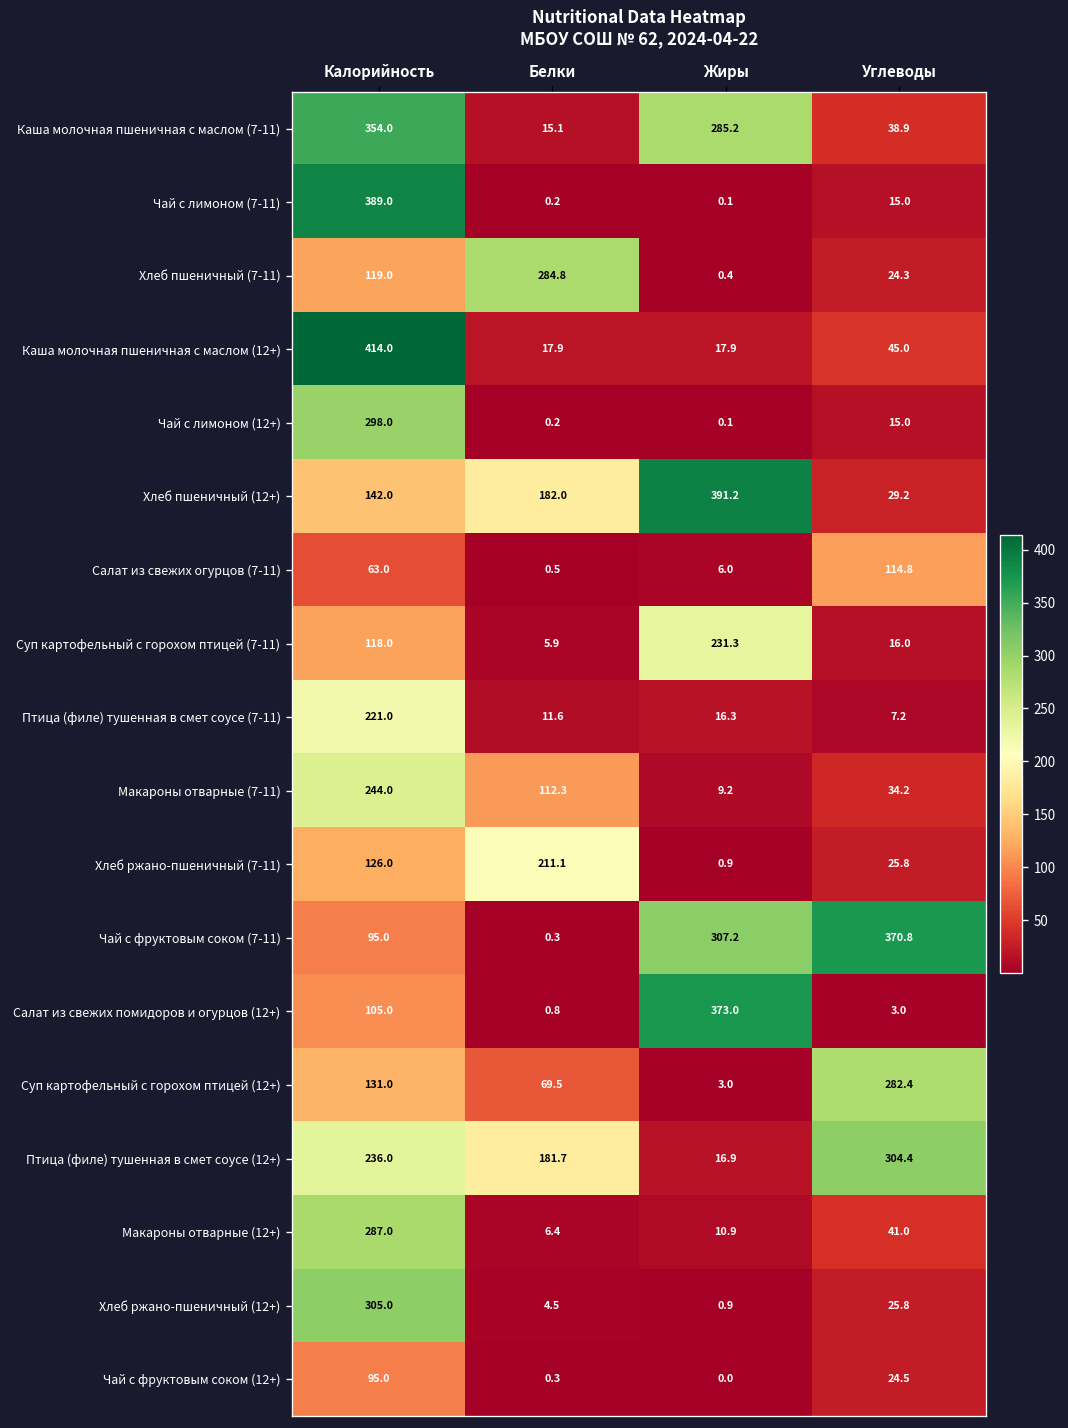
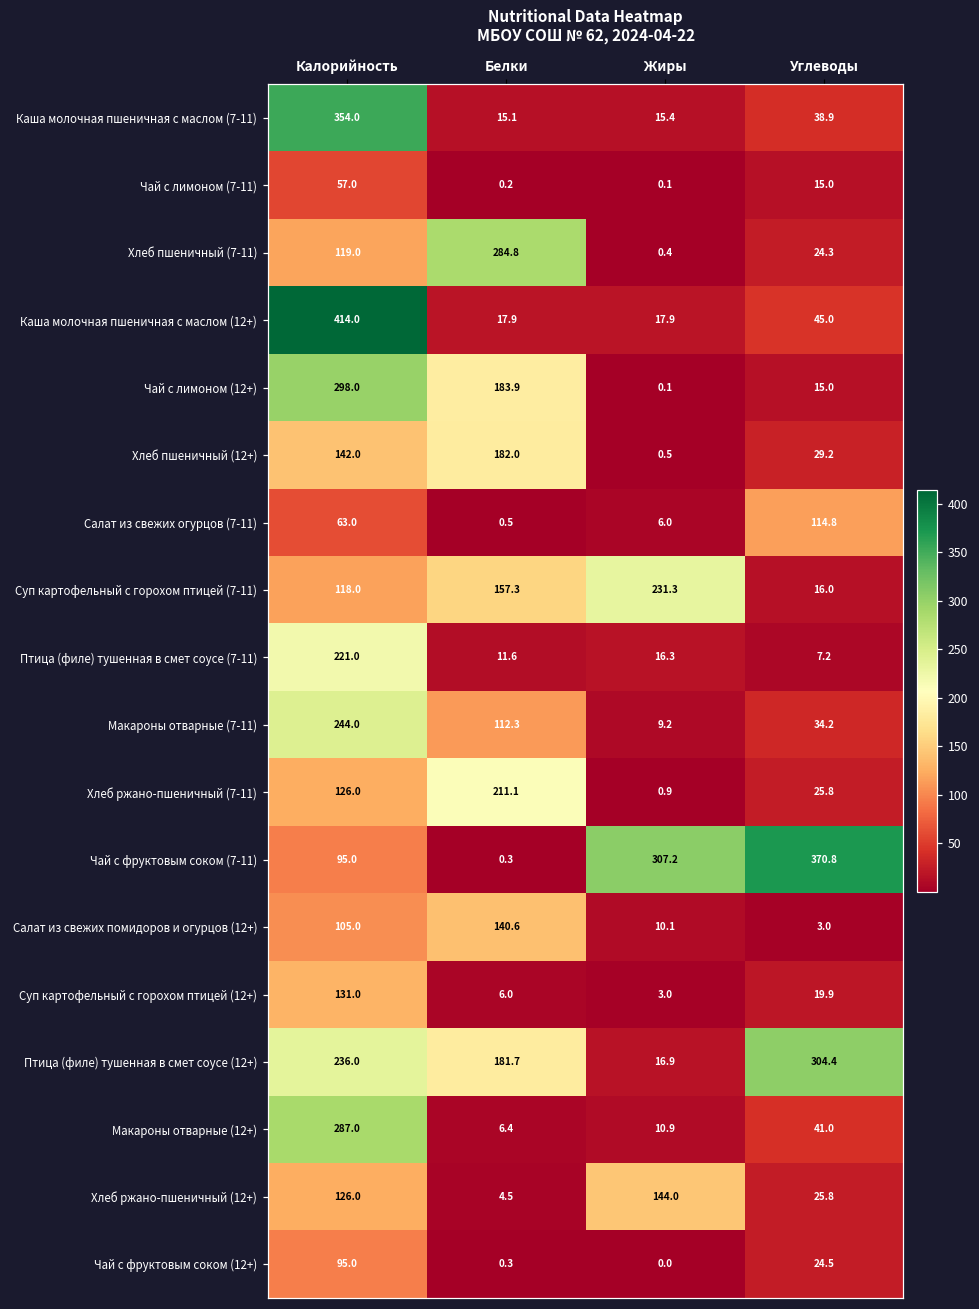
Каша молочная пшеничная с маслом (7-11), Жиры: 285.2 -> 15.4
Чай с лимоном (7-11), Калорийность: 389.0 -> 57.0
Чай с лимоном (12+), Белки: 0.2 -> 183.9
Хлеб пшеничный (12+), Жиры: 391.2 -> 0.5
Суп картофельный с горохом птицей (7-11), Белки: 5.9 -> 157.3
Салат из свежих помидоров и огурцов (12+), Белки: 0.8 -> 140.6
Салат из свежих помидоров и огурцов (12+), Жиры: 373.0 -> 10.1
Суп картофельный с горохом птицей (12+), Белки: 69.5 -> 6.0
Суп картофельный с горохом птицей (12+), Углеводы: 282.4 -> 19.9
Хлеб ржано-пшеничный (12+), Калорийность: 305.0 -> 126.0
Хлеб ржано-пшеничный (12+), Жиры: 0.9 -> 144.0
